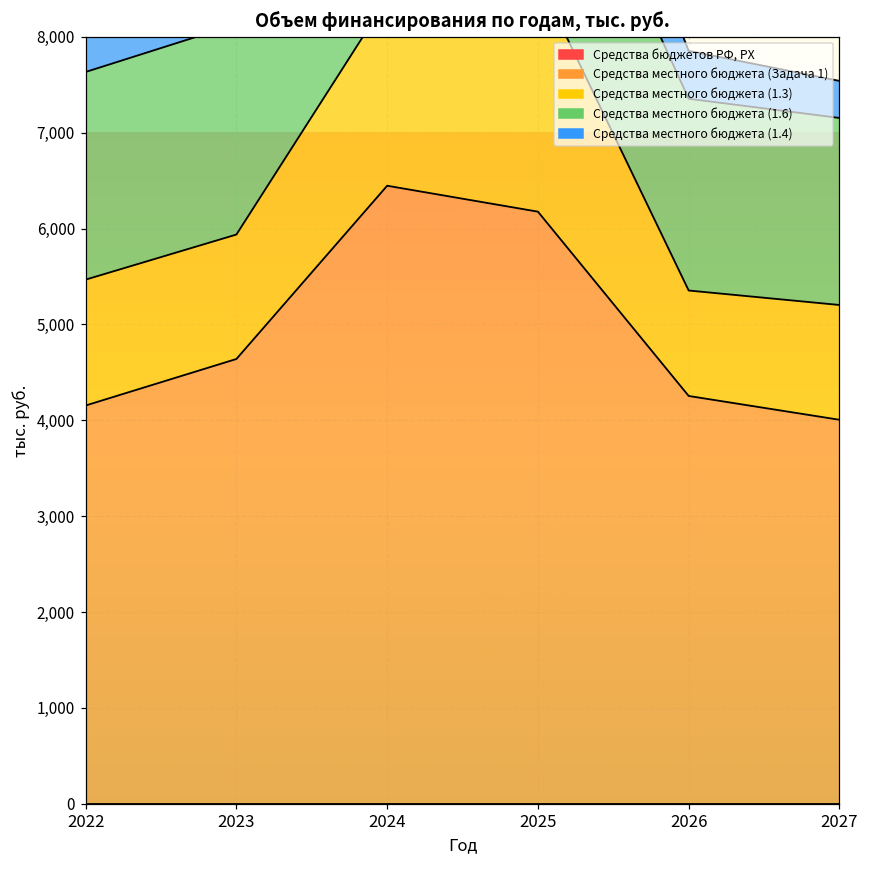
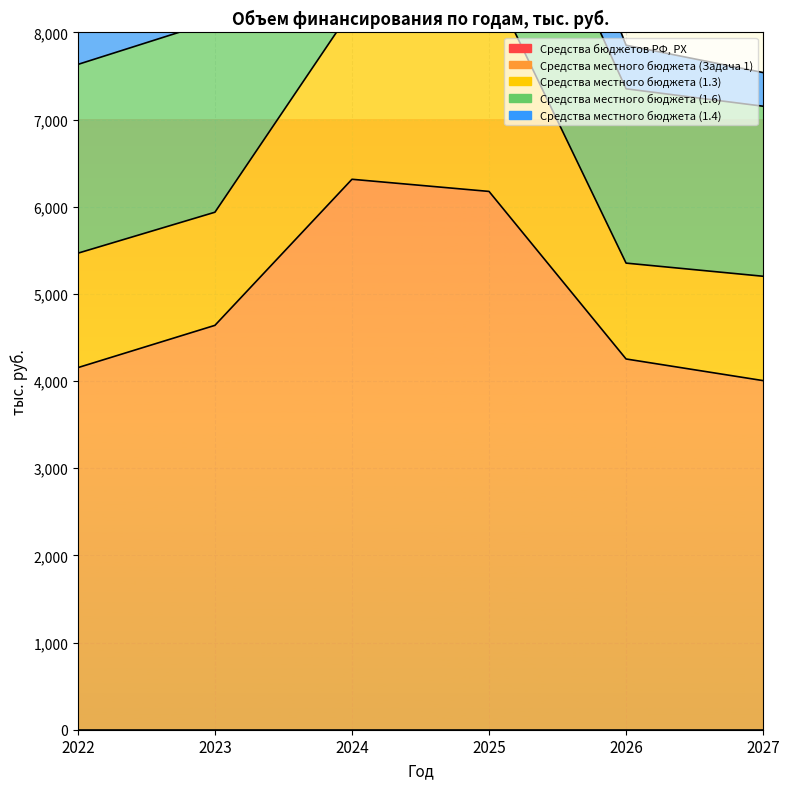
Средства местного бюджета (Задача 1), 2024: 6,400 -> 6,300
